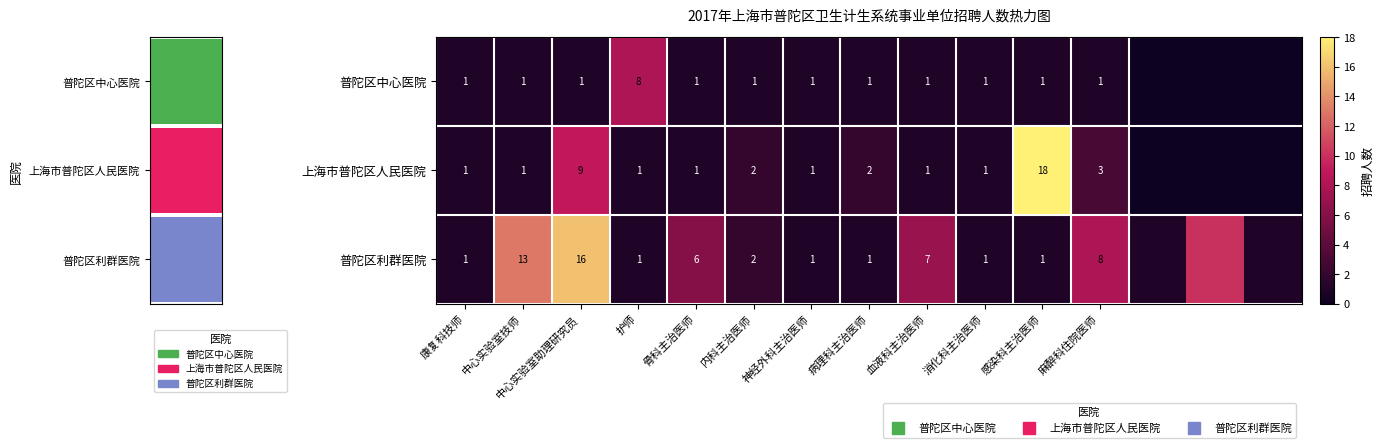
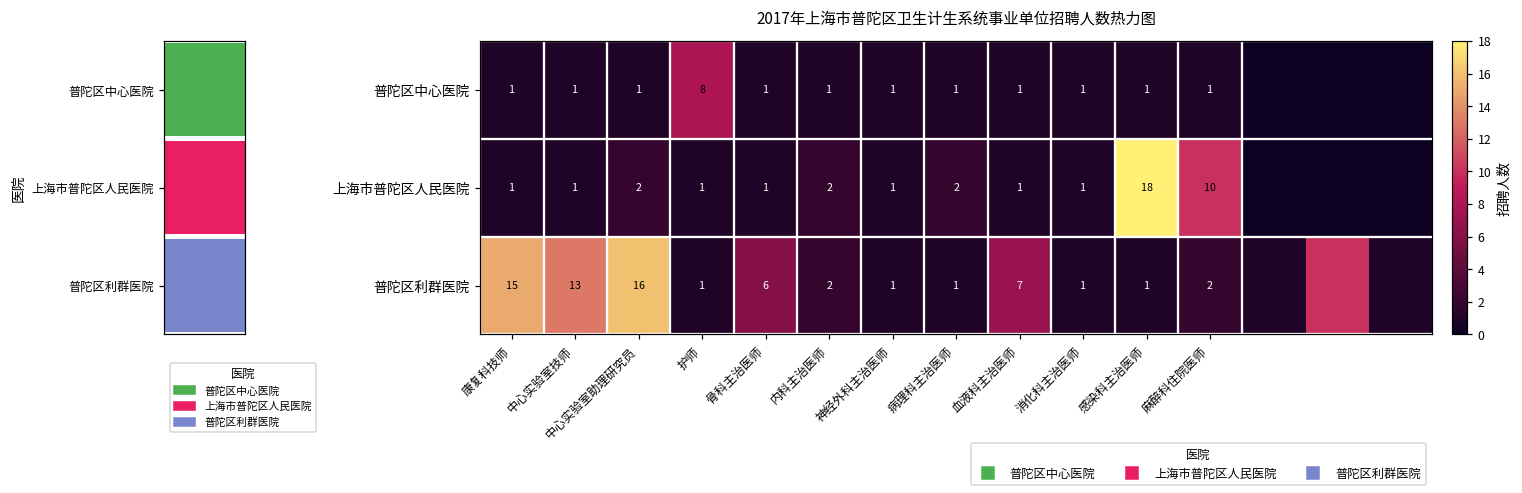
2017年上海市普陀区卫生计生系统事业单位招聘人数热力图, 上海市普陀区人民医院, 中心实验室助理研究员: 9 -> 2
2017年上海市普陀区卫生计生系统事业单位招聘人数热力图, 上海市普陀区人民医院, 麻醉科住院医师: 3 -> 10
2017年上海市普陀区卫生计生系统事业单位招聘人数热力图, 普陀区利群医院, 康复科技师: 1 -> 15
2017年上海市普陀区卫生计生系统事业单位招聘人数热力图, 普陀区利群医院, 麻醉科住院医师: 8 -> 2
